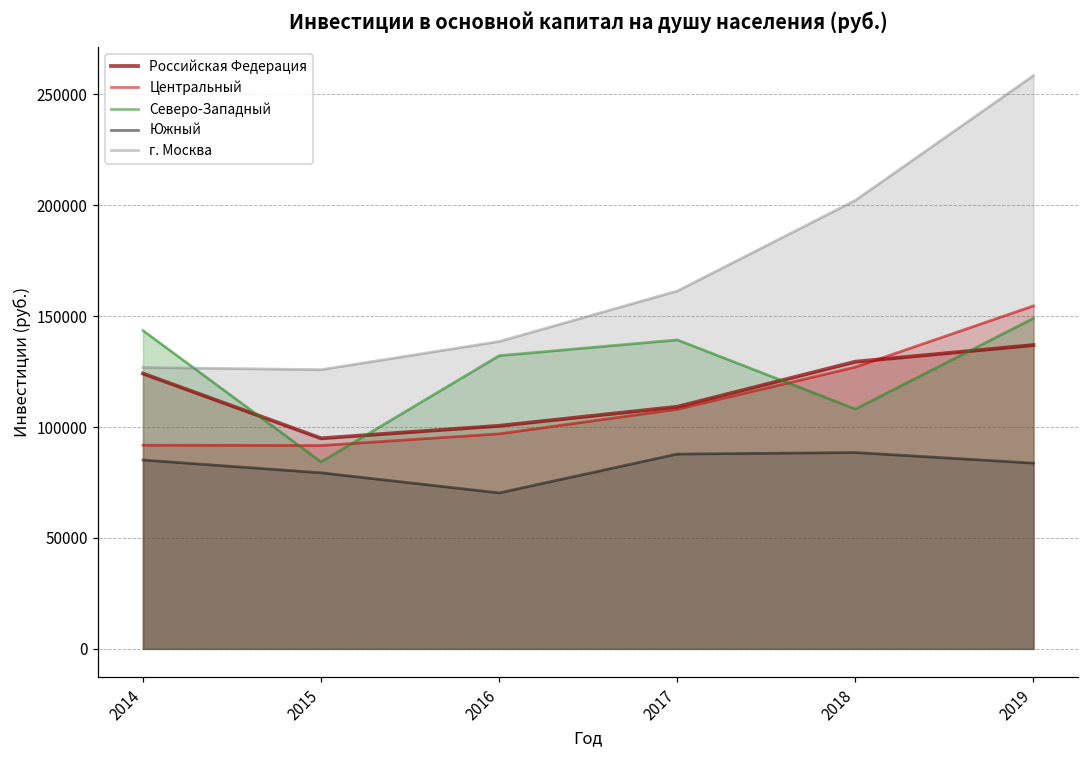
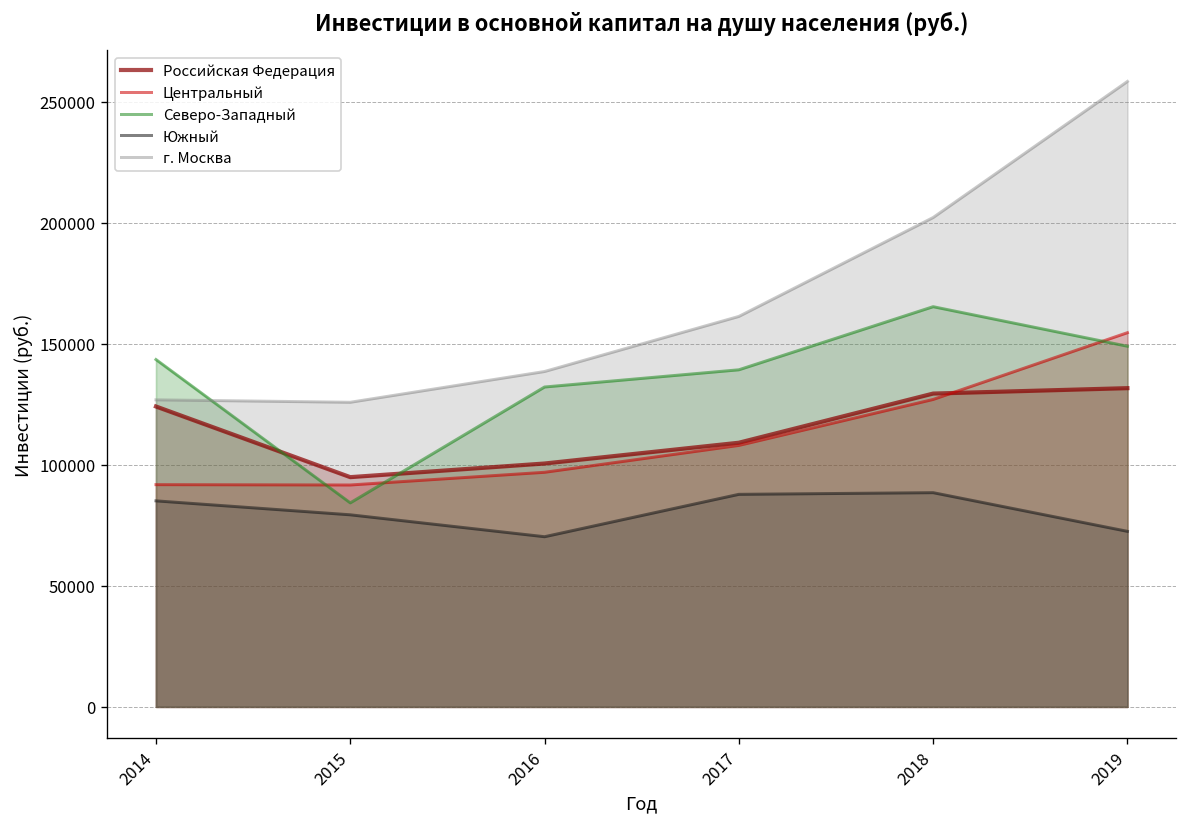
Северо-Западный, 2018: 108000 -> 165000
Российская Федерация, 2019: 137000 -> 132000
Южный, 2019: 84000 -> 73000
